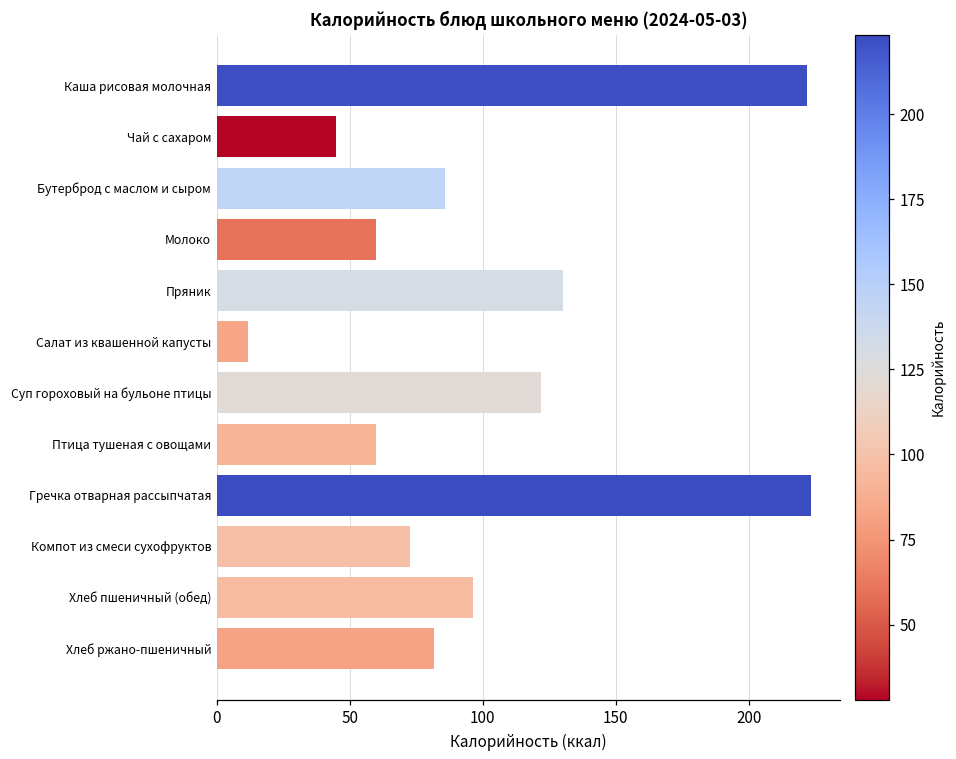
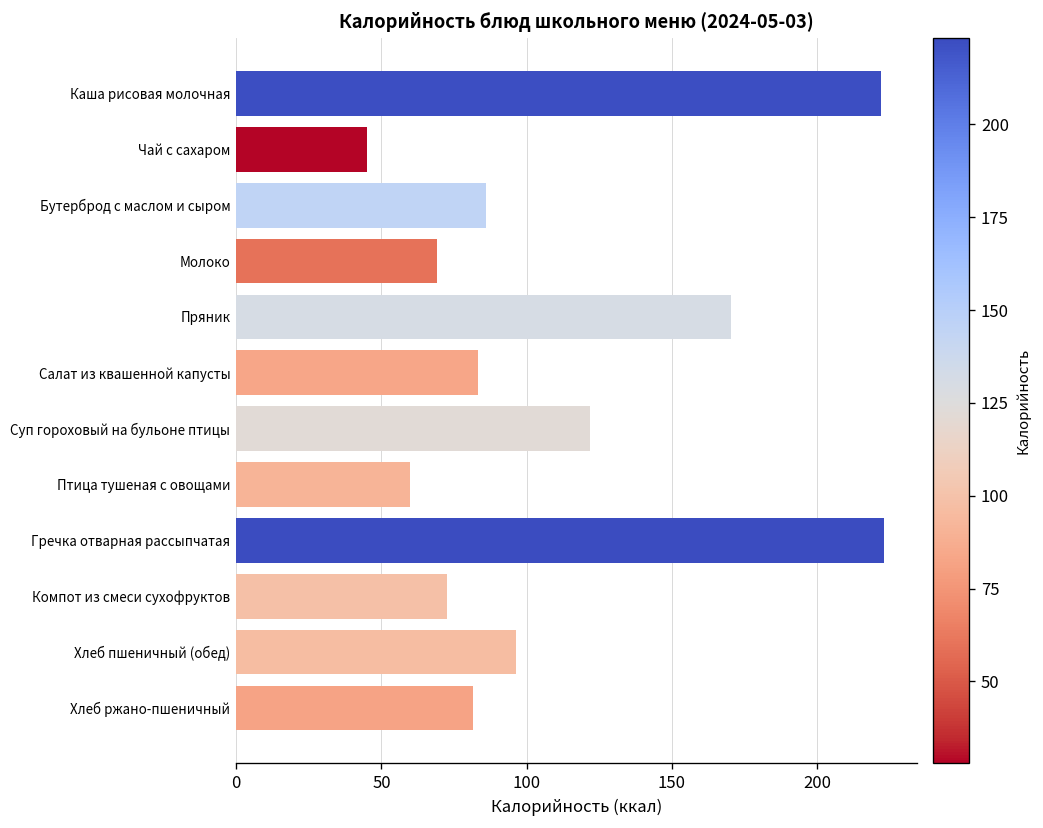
Молоко: 60 -> 69
Пряник: 130 -> 171
Салат из квашенной капусты: 12 -> 83
